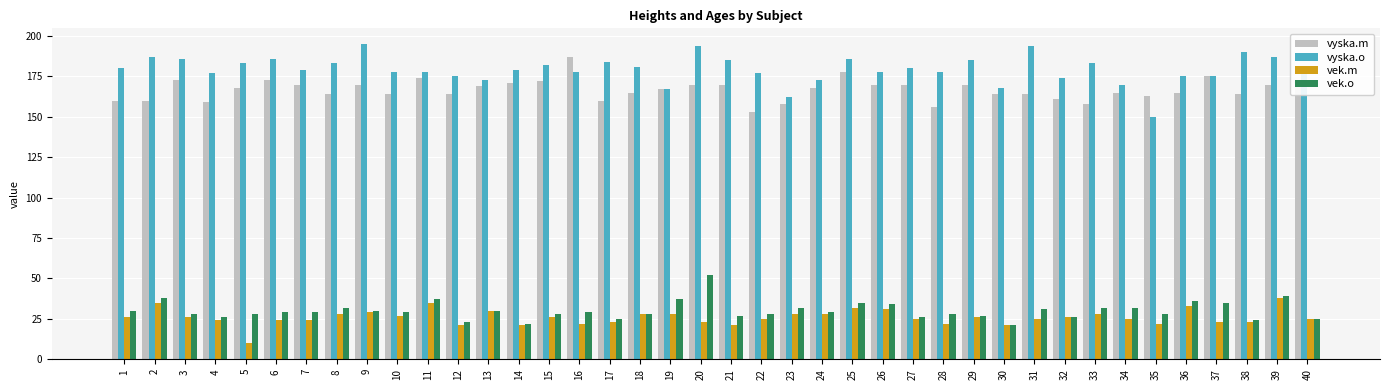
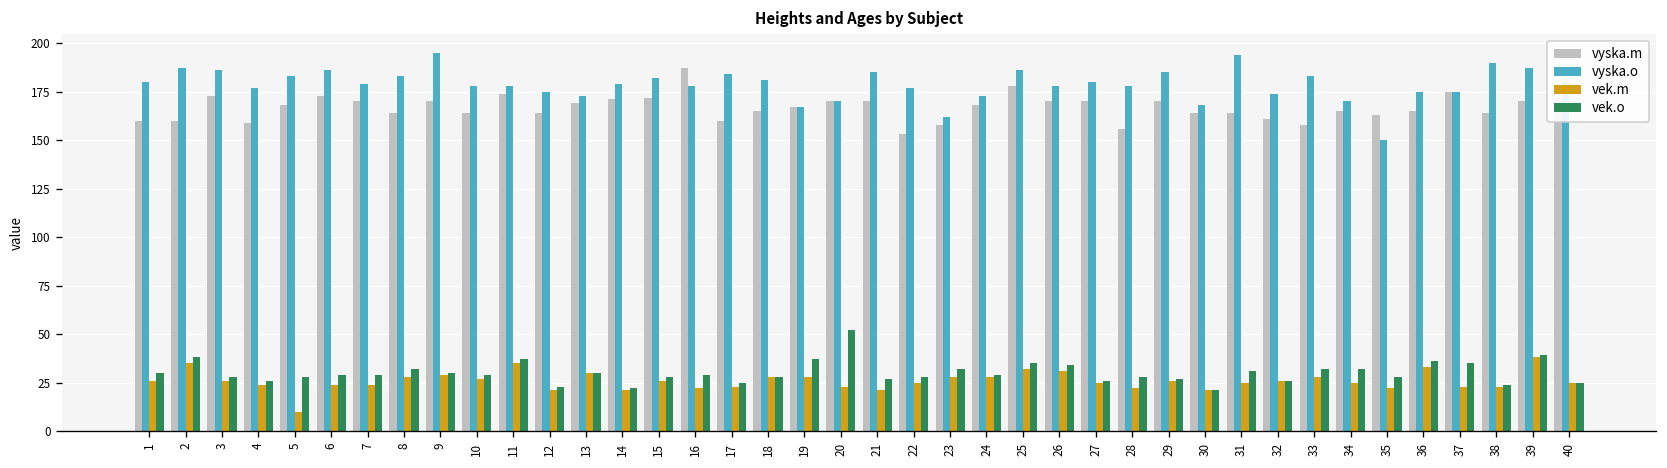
vyska.o, 20: 194 -> 170
